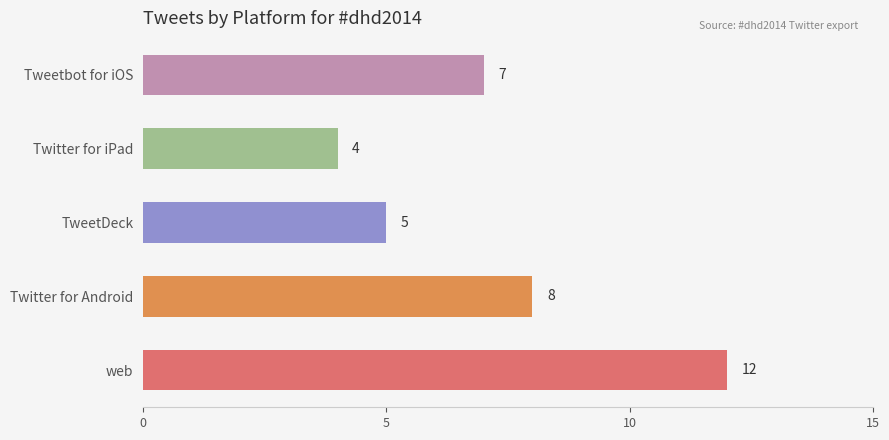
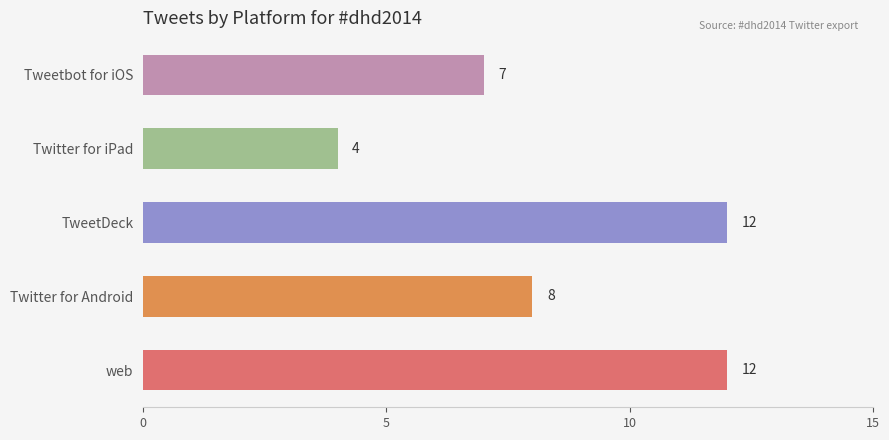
TweetDeck: 5 -> 12
